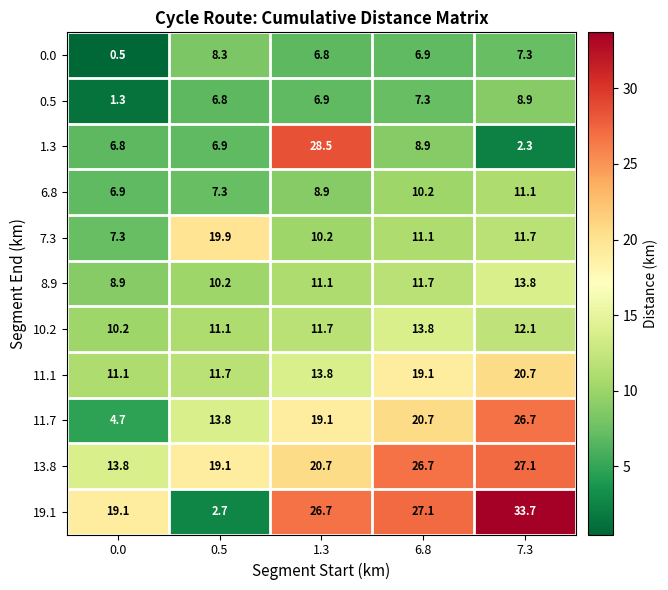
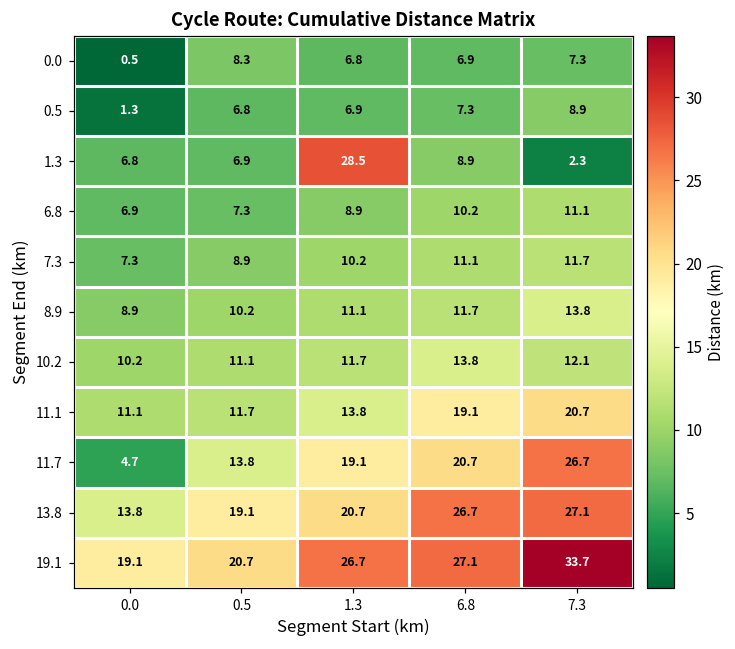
7.3, 0.5: 19.9 -> 8.9
19.1, 0.5: 2.7 -> 20.7
